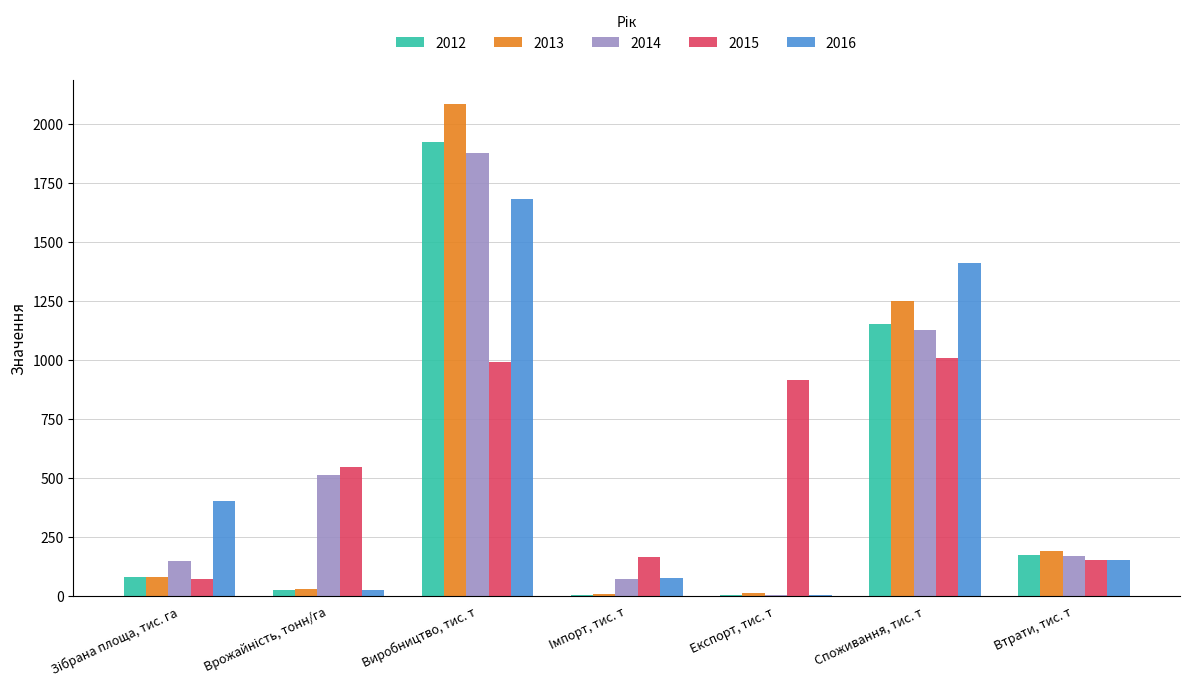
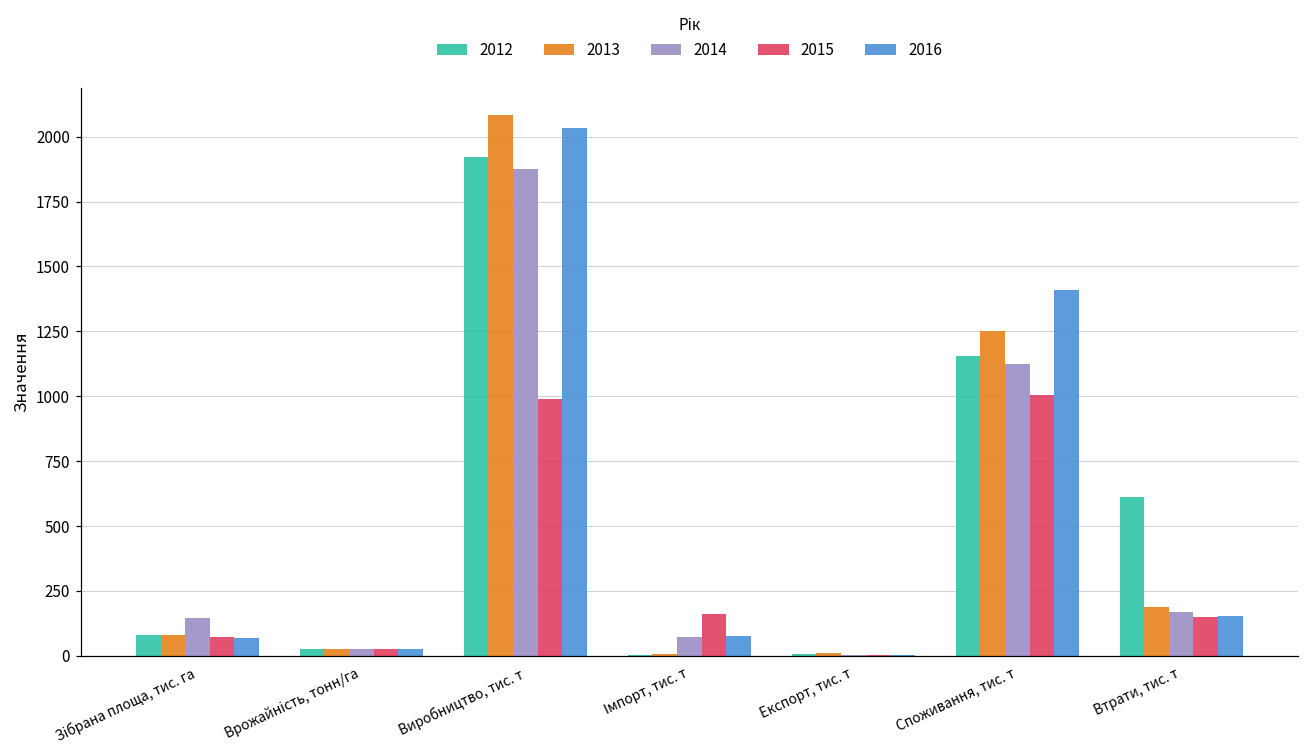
2016, Зібрана площа, тис. га: 400 -> 70
2014, Врожайність, тонн/га: 510 -> 30
2015, Врожайність, тонн/га: 540 -> 20
2016, Виробництво, тис. т: 1680 -> 2030
2015, Експорт, тис. т: 920 -> 0
2012, Втрати, тис. т: 170 -> 610
